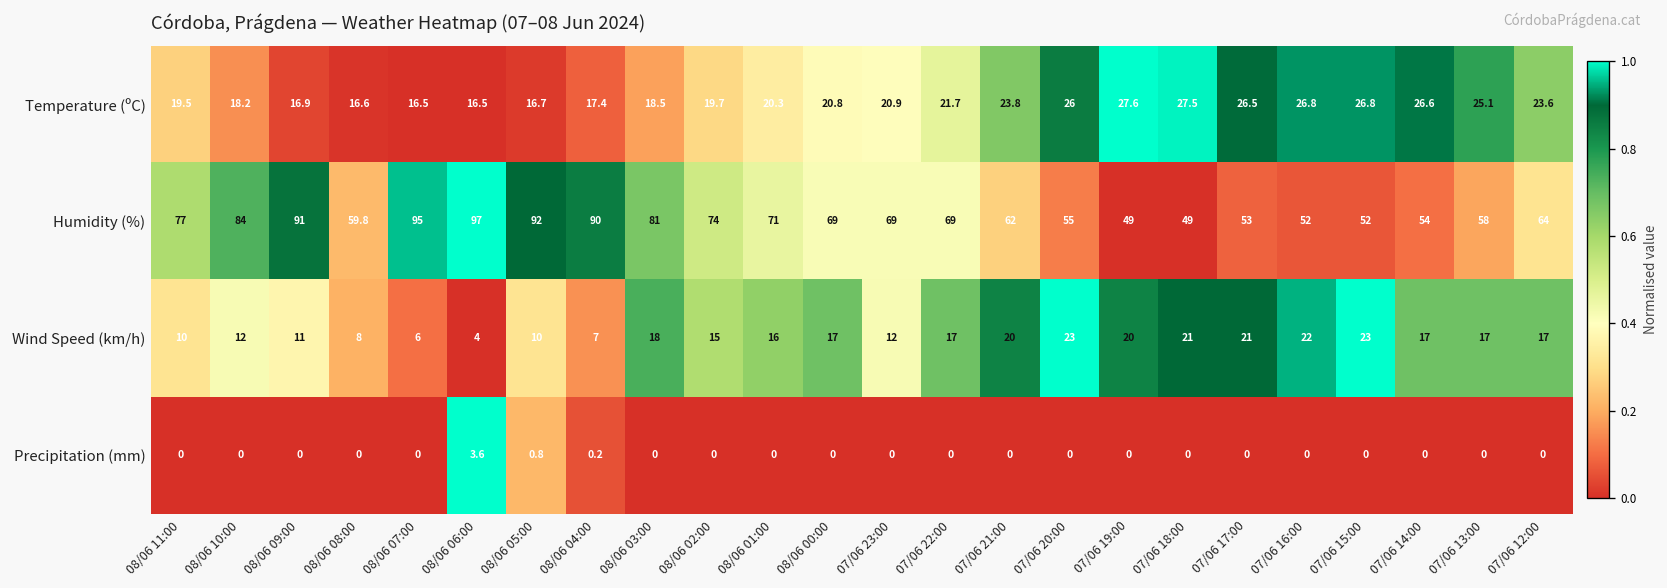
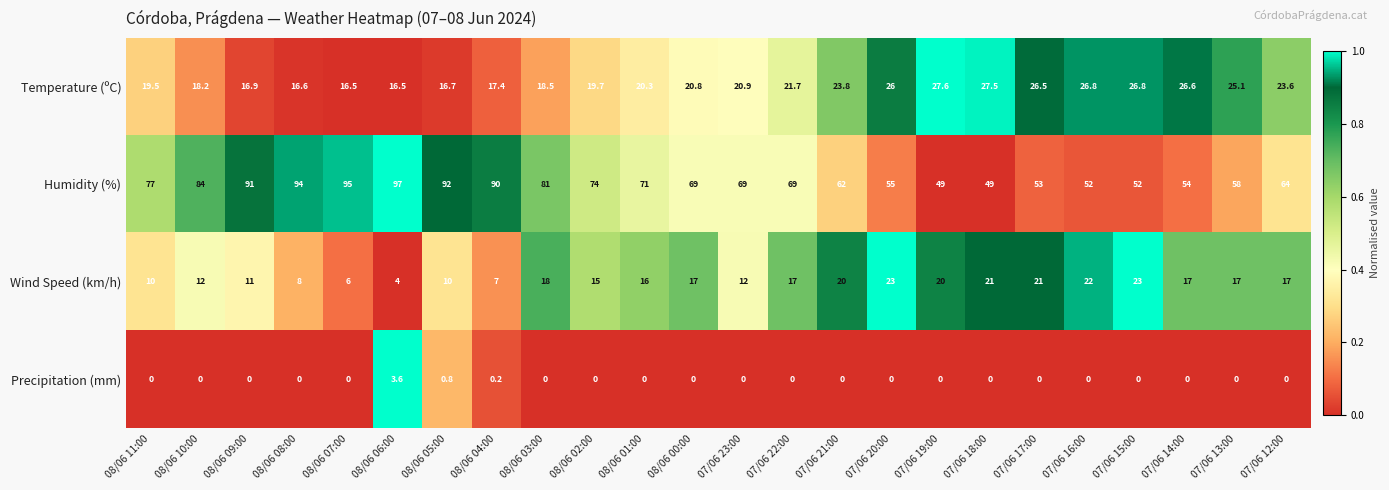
Humidity (%), 08/06 08:00: 59.8 -> 94
